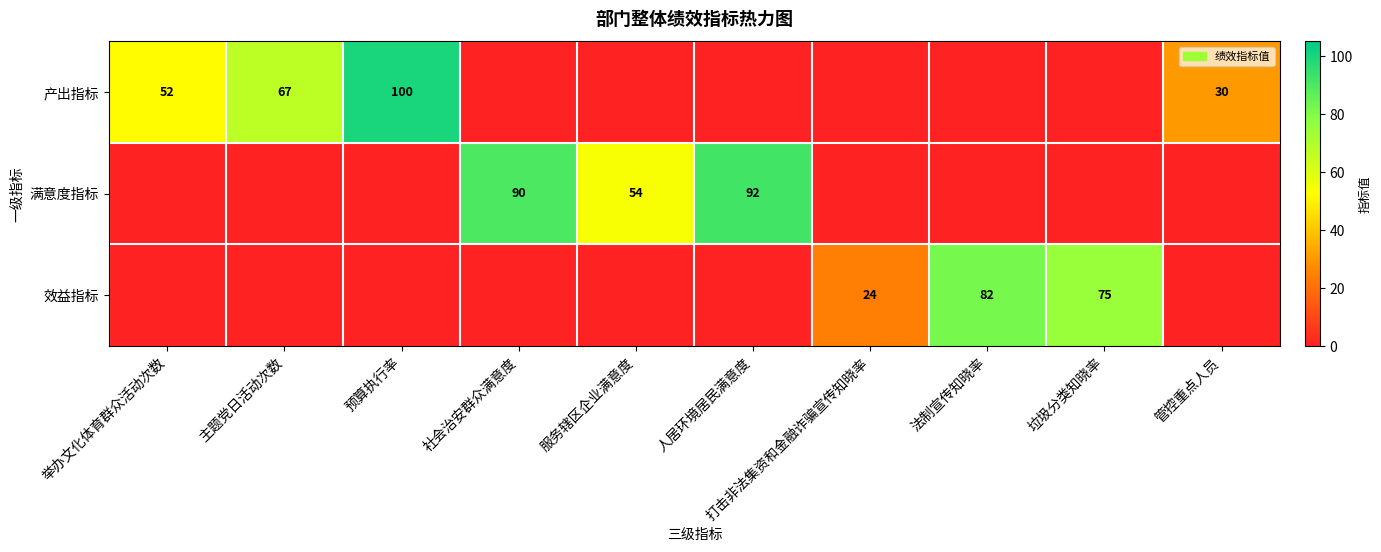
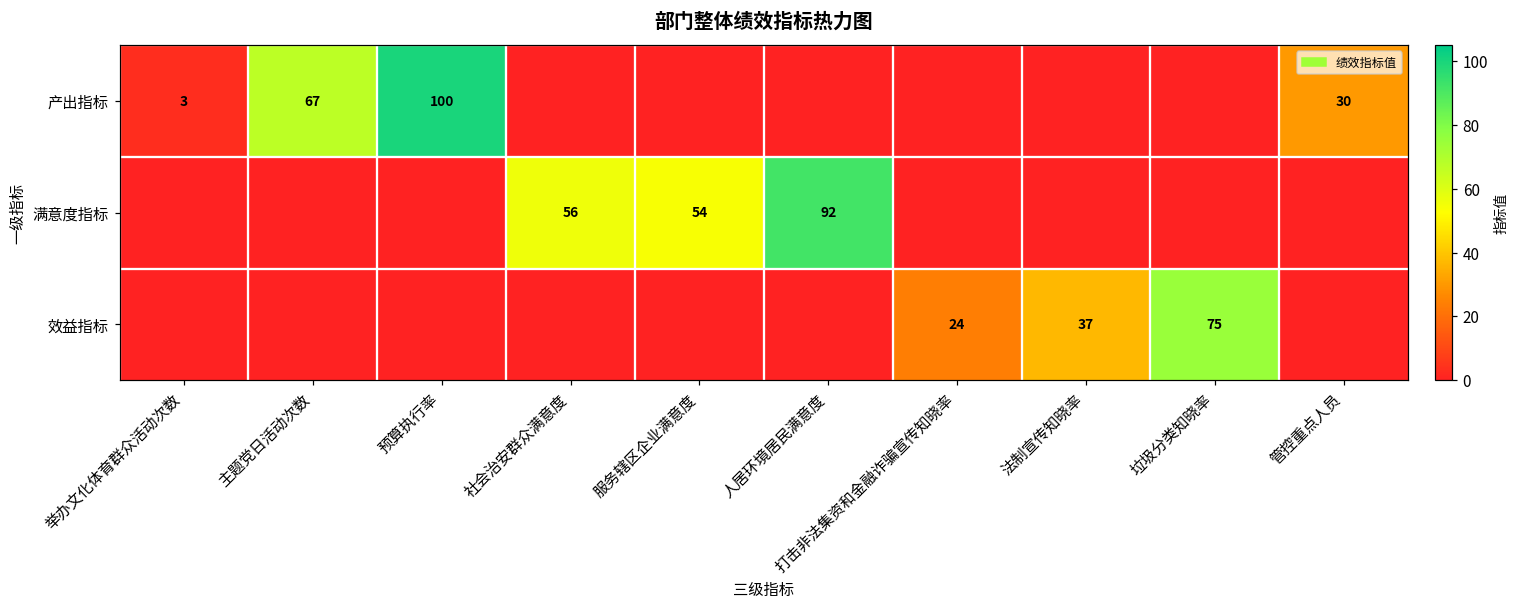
产出指标, 举办文化体育群众活动次数: 52 -> 3
满意度指标, 社会治安群众满意度: 90 -> 56
效益指标, 法制宣传知晓率: 82 -> 37
